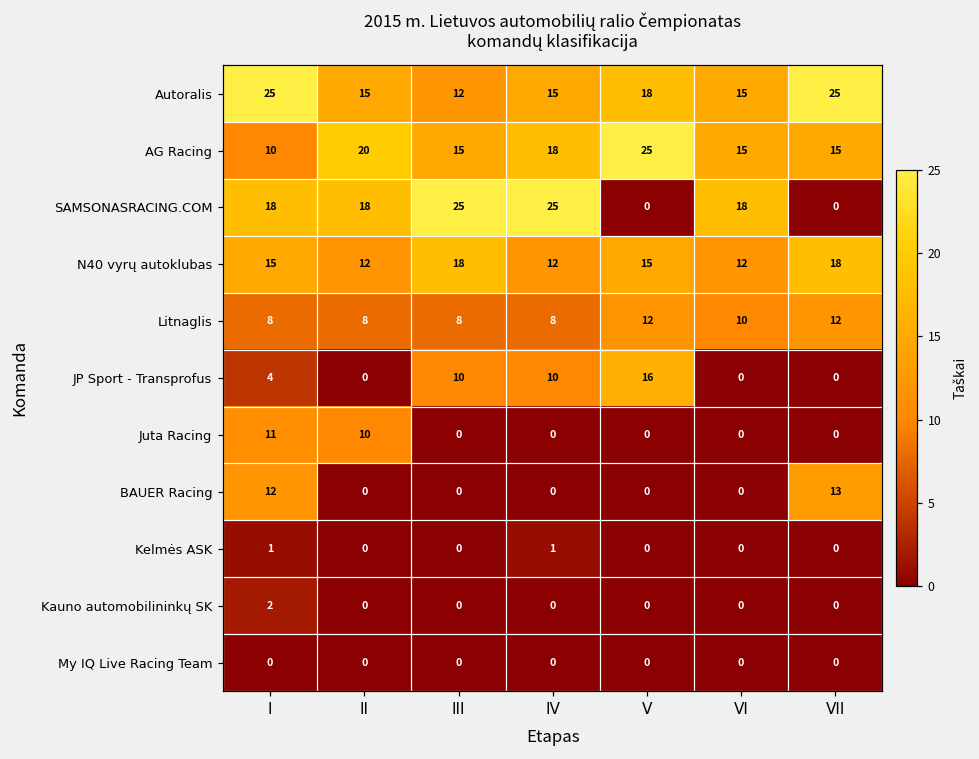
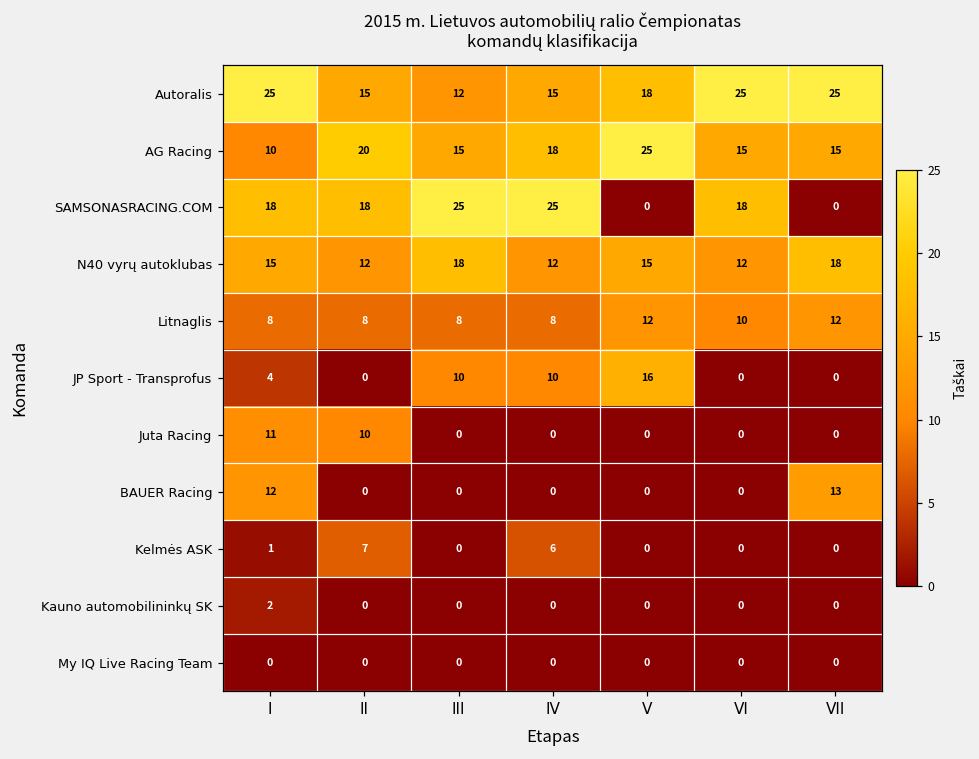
Autoralis, VI: 15 -> 25
Kelmės ASK, II: 0 -> 7
Kelmės ASK, IV: 1 -> 6
